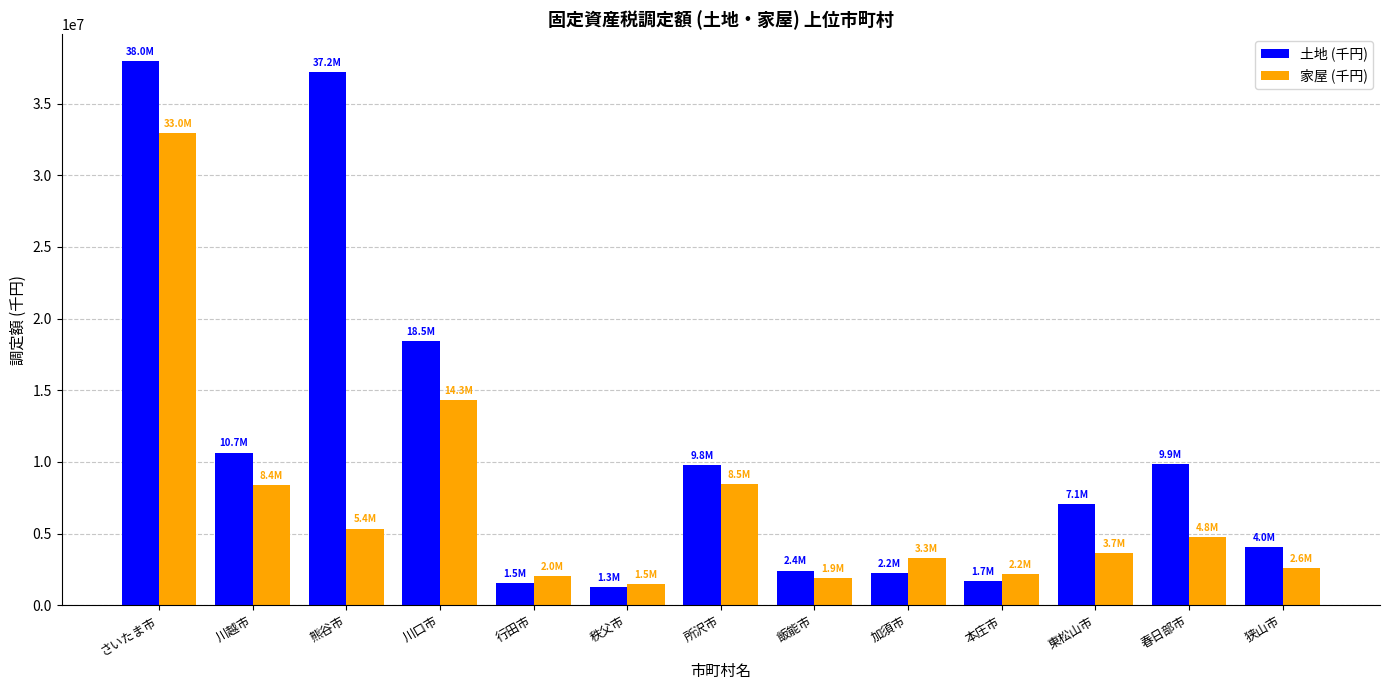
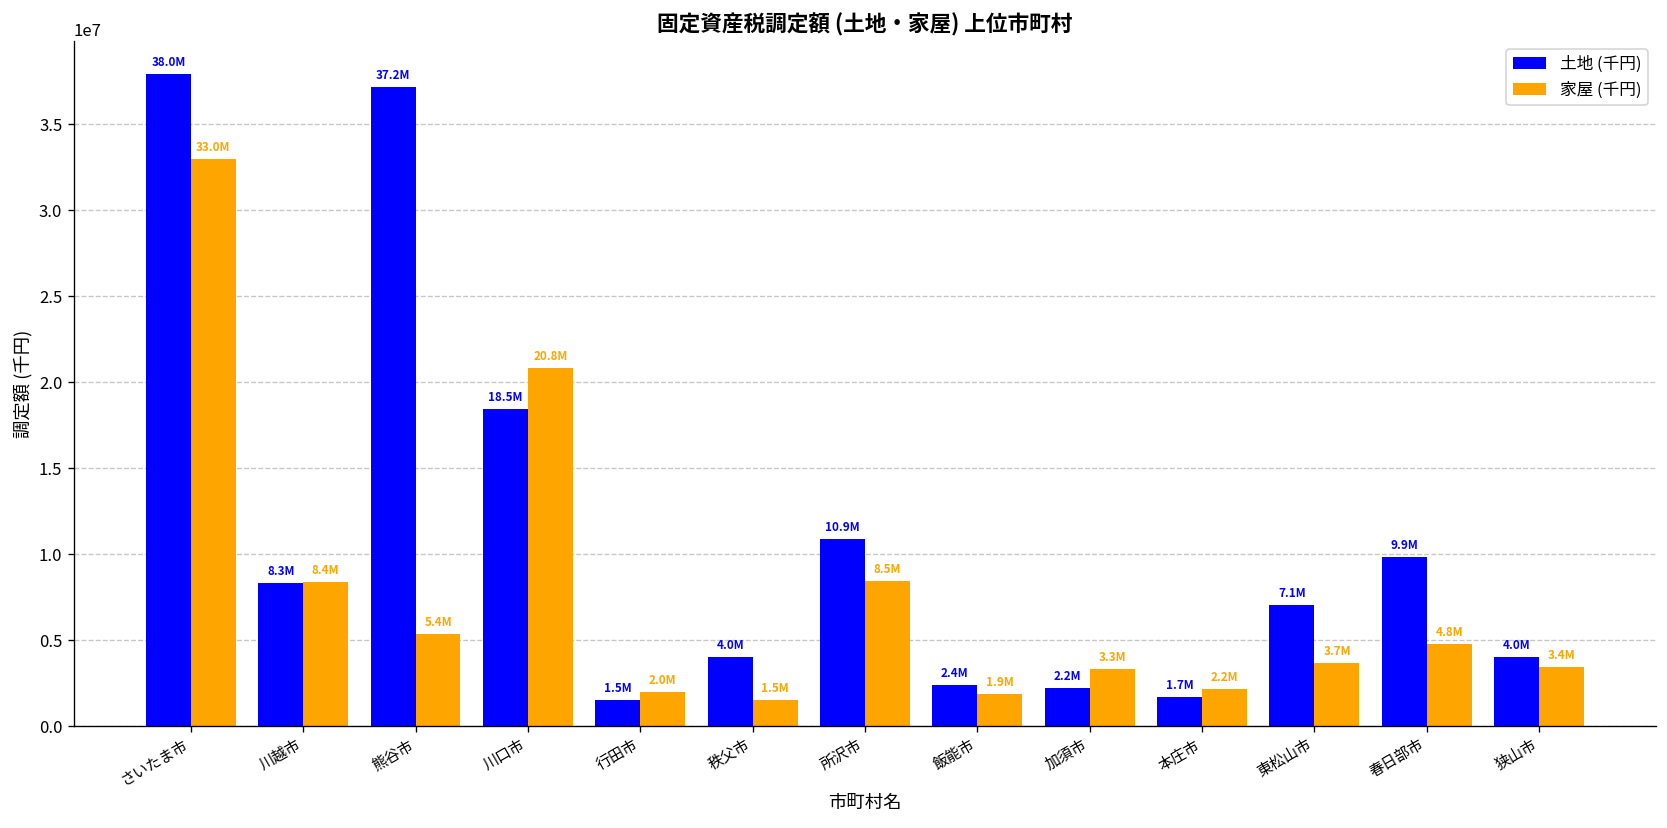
土地 (千円), 川越市: 10.7M -> 8.3M
家屋 (千円), 川口市: 14.3M -> 20.8M
土地 (千円), 秩父市: 1.3M -> 4.0M
土地 (千円), 所沢市: 9.8M -> 10.9M
家屋 (千円), 狭山市: 2.6M -> 3.4M
